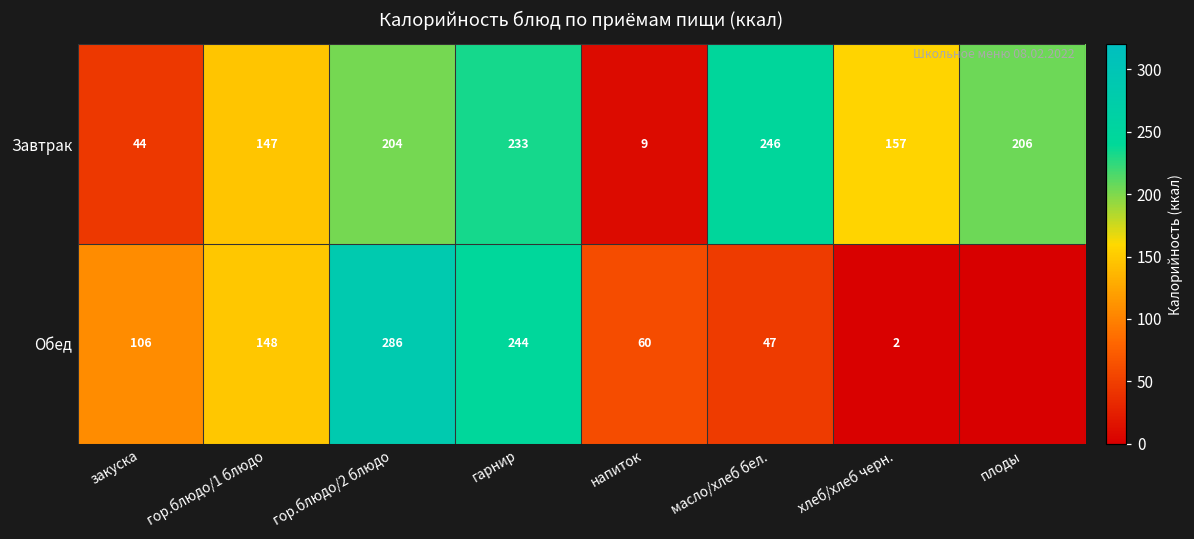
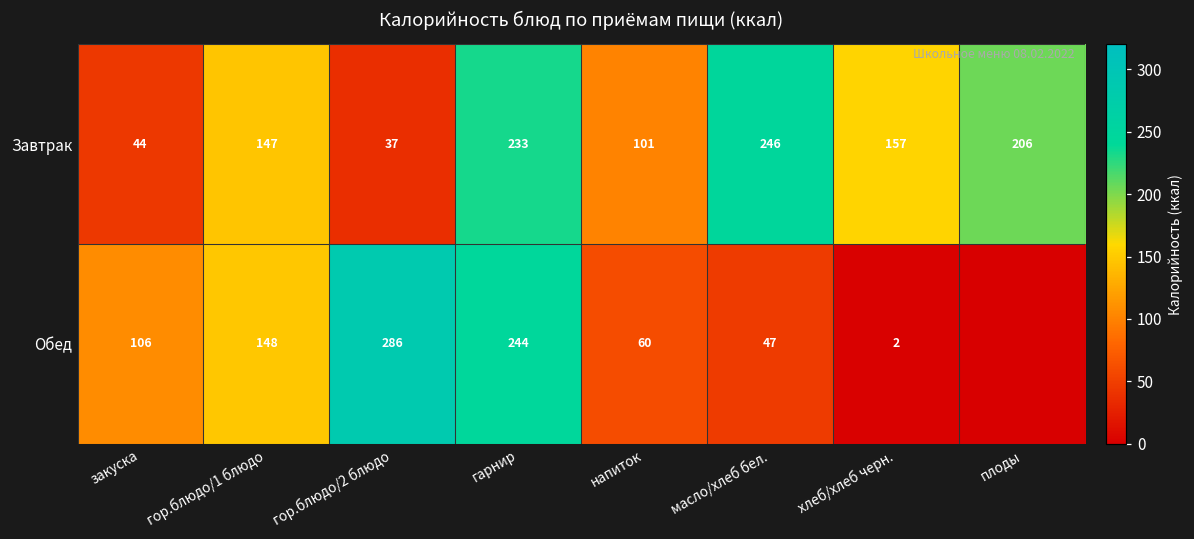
Завтрак, гор.блюдо/2 блюдо: 204 -> 37
Завтрак, напиток: 9 -> 101
